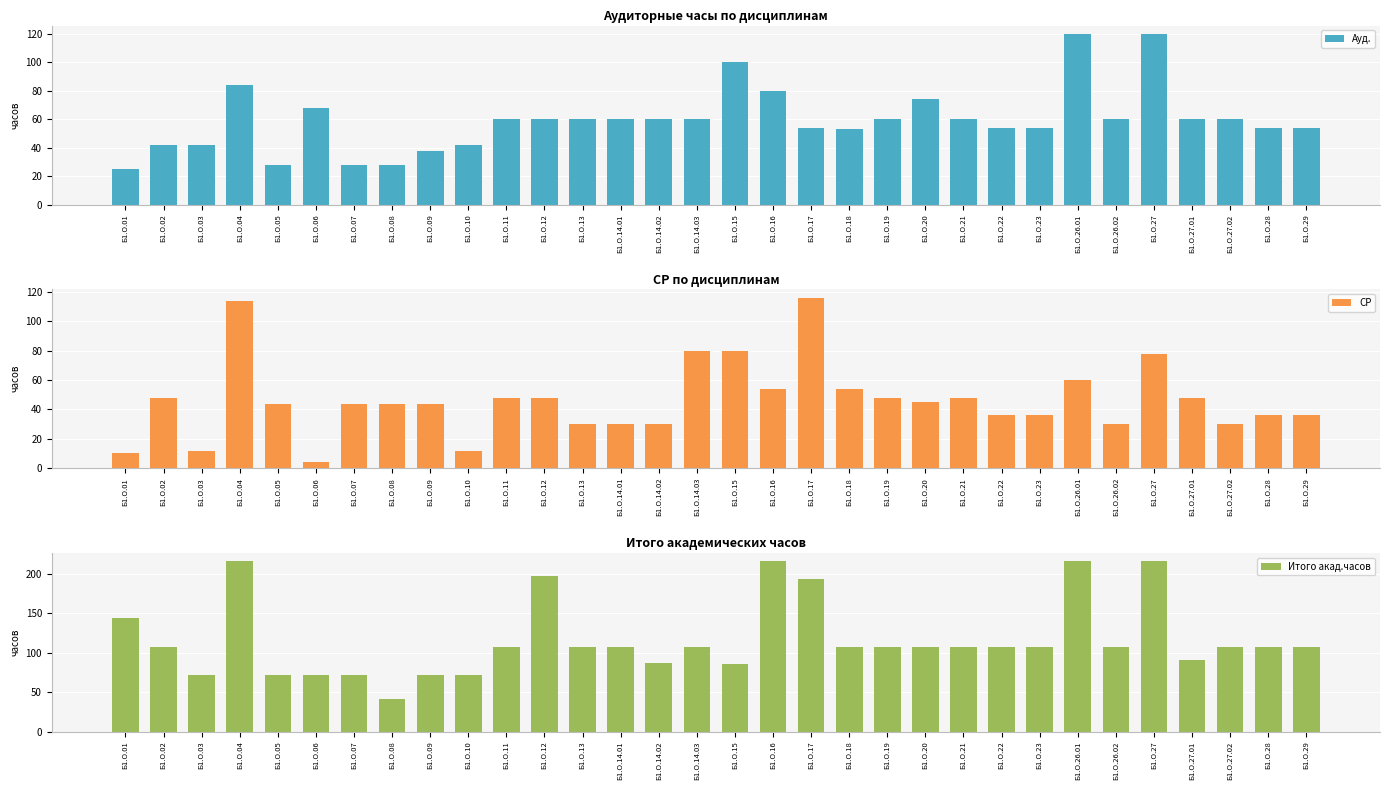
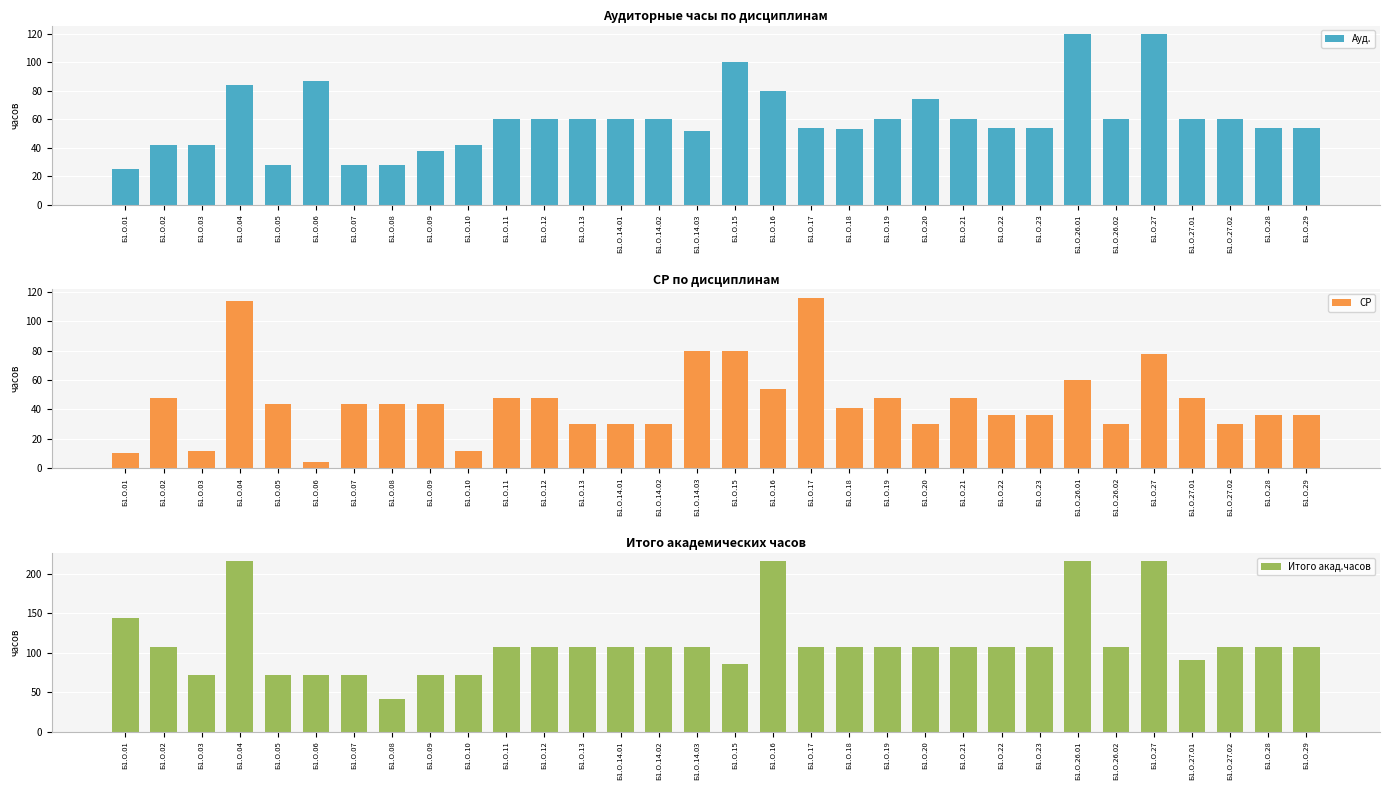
Аудиторные часы по дисциплинам, Б1.О.06: 68 -> 87
Аудиторные часы по дисциплинам, Б1.О.14.03: 60 -> 52
СР по дисциплинам, Б1.О.18: 54 -> 41
СР по дисциплинам, Б1.О.20: 45 -> 30
Итого академических часов, Б1.О.12: 200 -> 110
Итого академических часов, Б1.О.14.02: 90 -> 110
Итого академических часов, Б1.О.17: 190 -> 110
